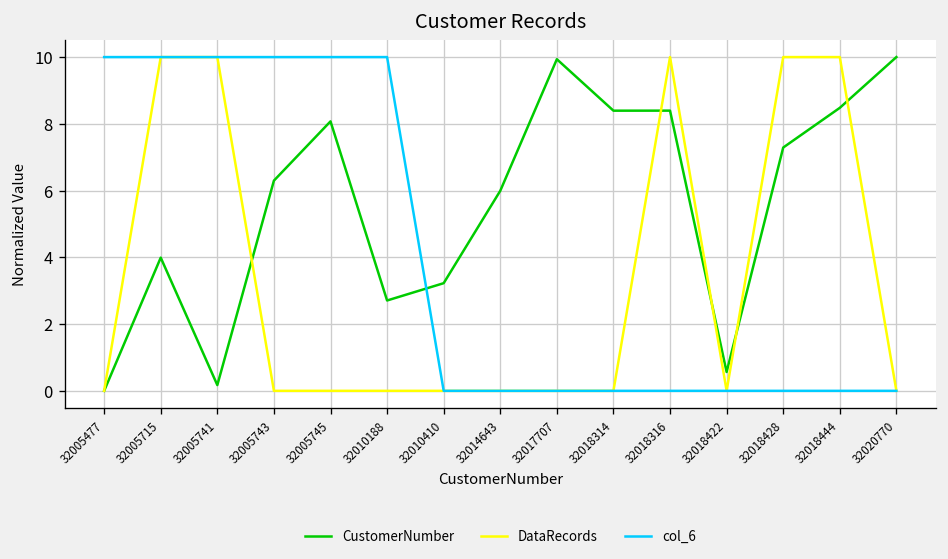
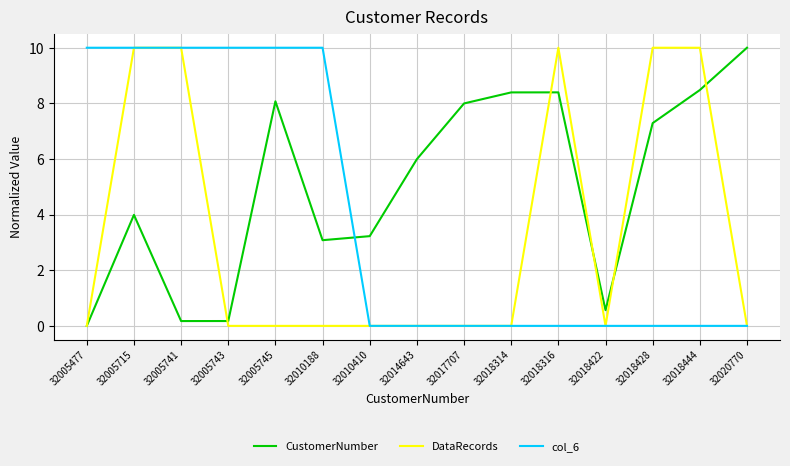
CustomerNumber, 32005743: 6.3 -> 0.2
CustomerNumber, 32010188: 2.7 -> 3.1
CustomerNumber, 32017707: 9.9 -> 8.0
